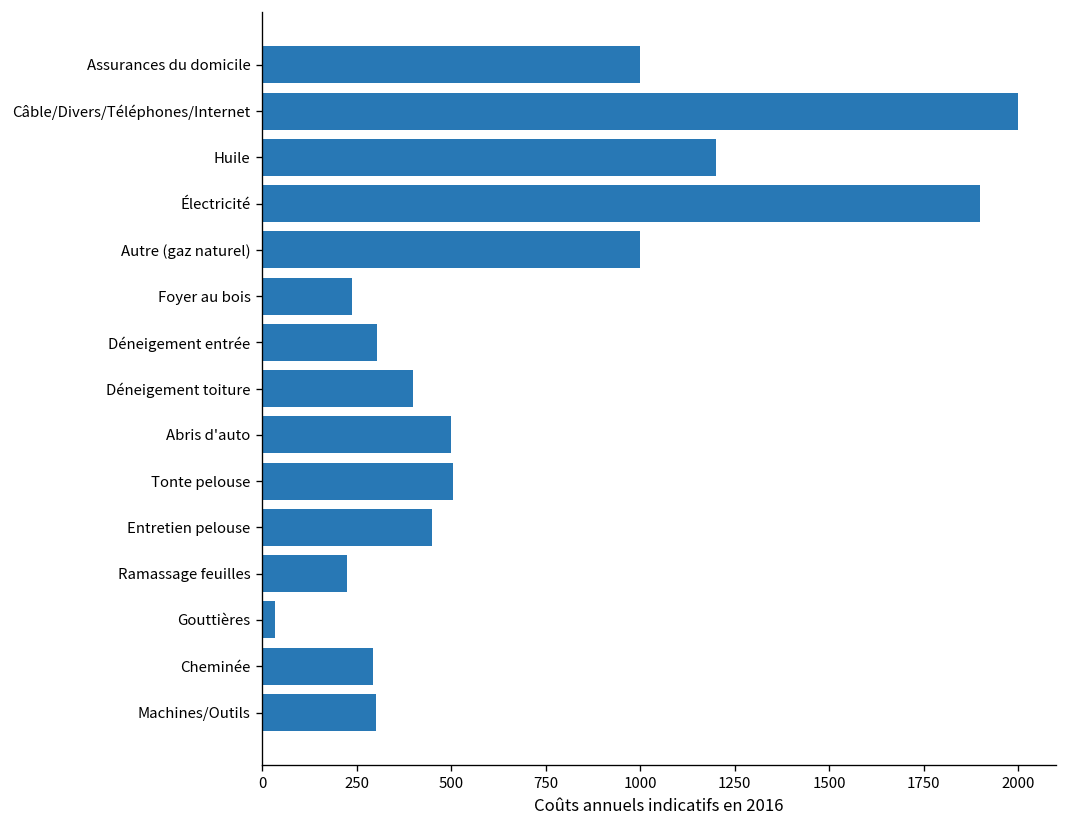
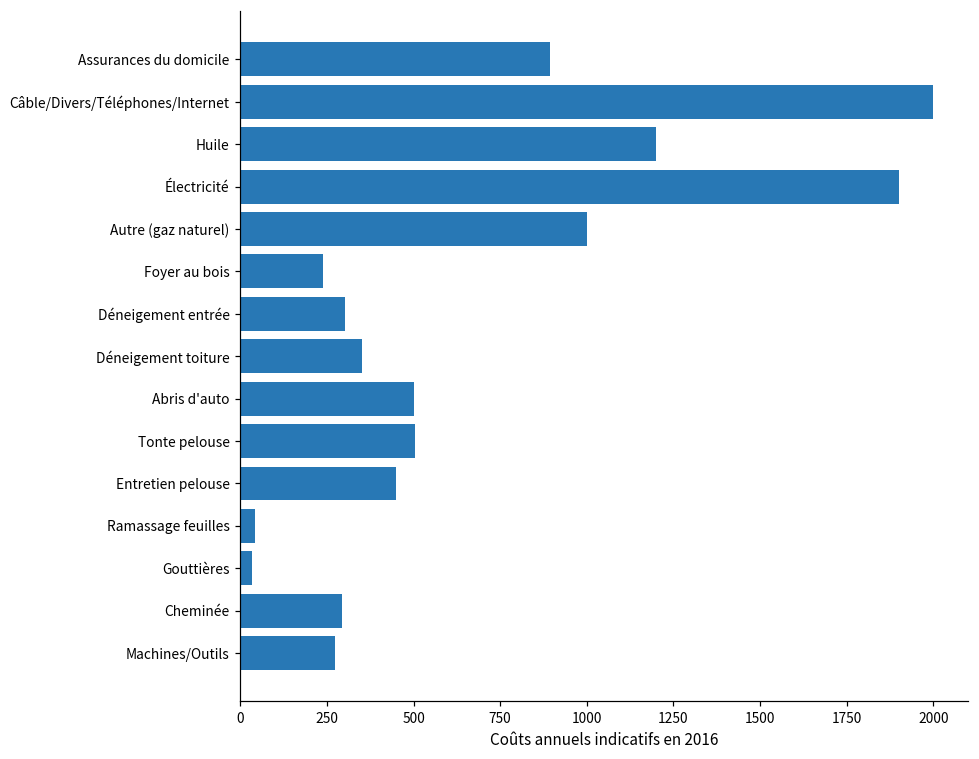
Assurances du domicile: 1000 -> 890
Déneigement toiture: 400 -> 350
Ramassage feuilles: 230 -> 40
Machines/Outils: 300 -> 270
